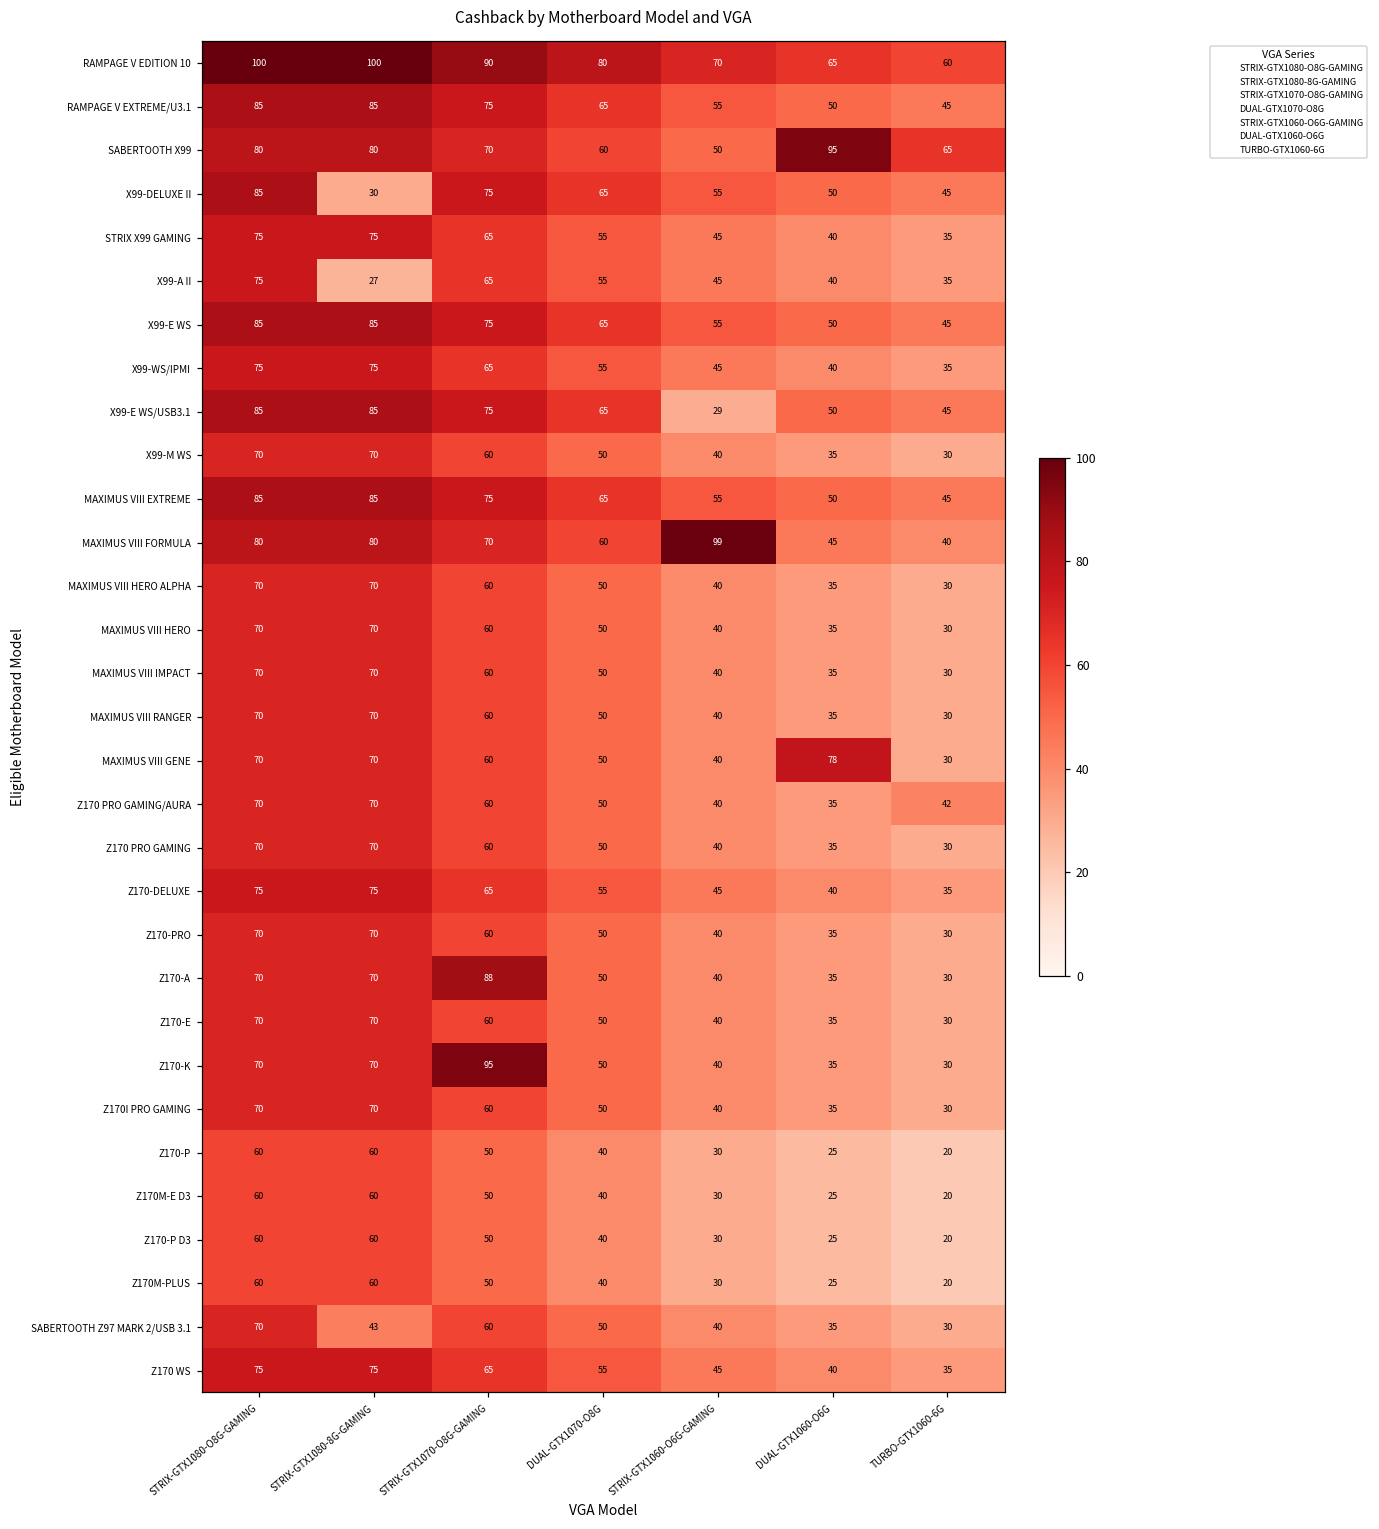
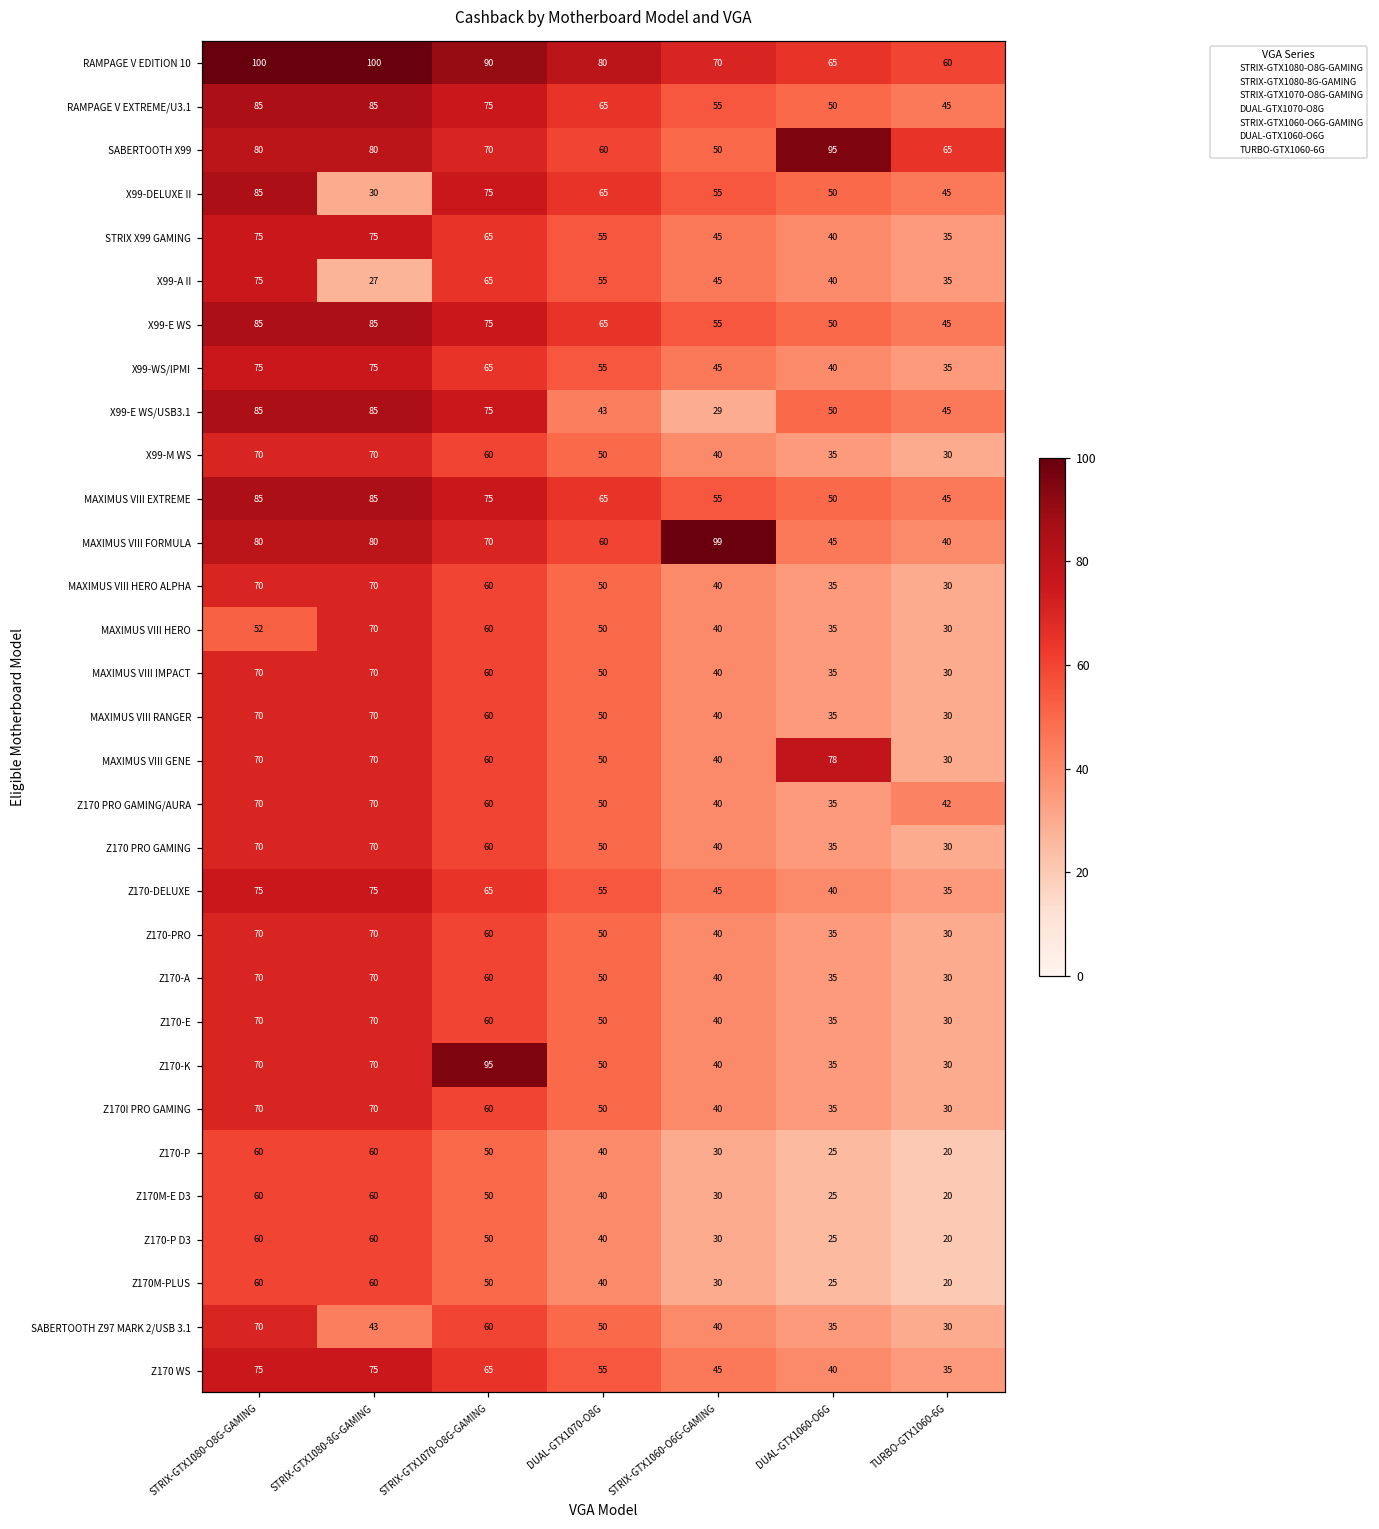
X99-E WS/USB3.1, DUAL-GTX1070-O8G: 65 -> 43
MAXIMUS VIII HERO, STRIX-GTX1080-O8G-GAMING: 70 -> 52
Z170-A, STRIX-GTX1070-O8G-GAMING: 88 -> 60
